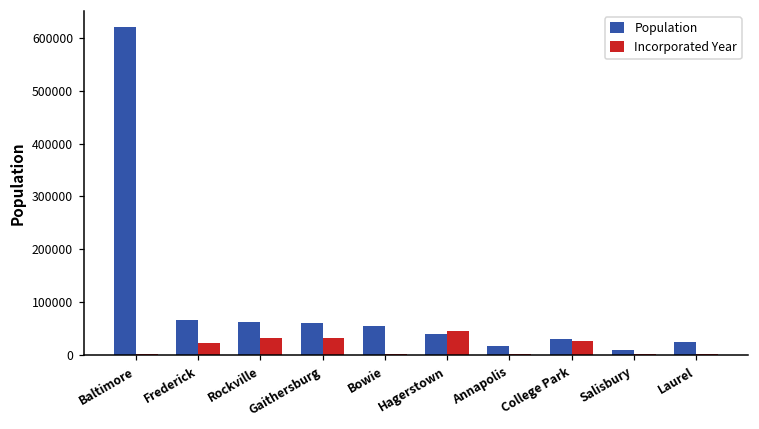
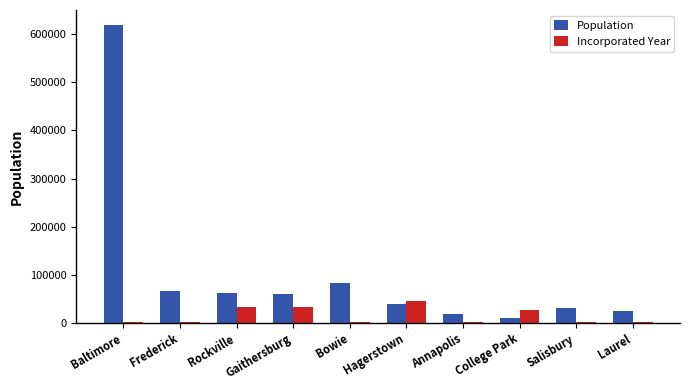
Incorporated Year, Frederick: 20000 -> 0
Population, Bowie: 60000 -> 80000
Population, College Park: 30000 -> 10000
Population, Salisbury: 10000 -> 30000
